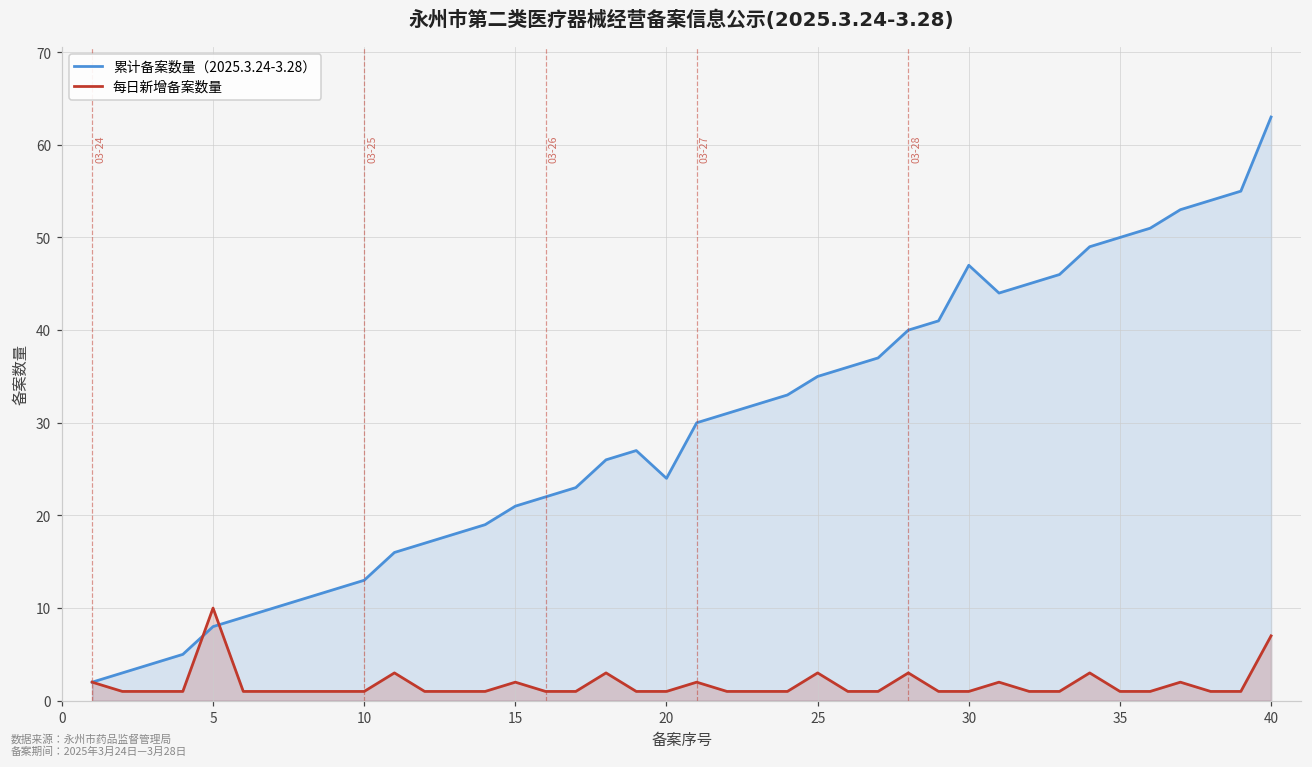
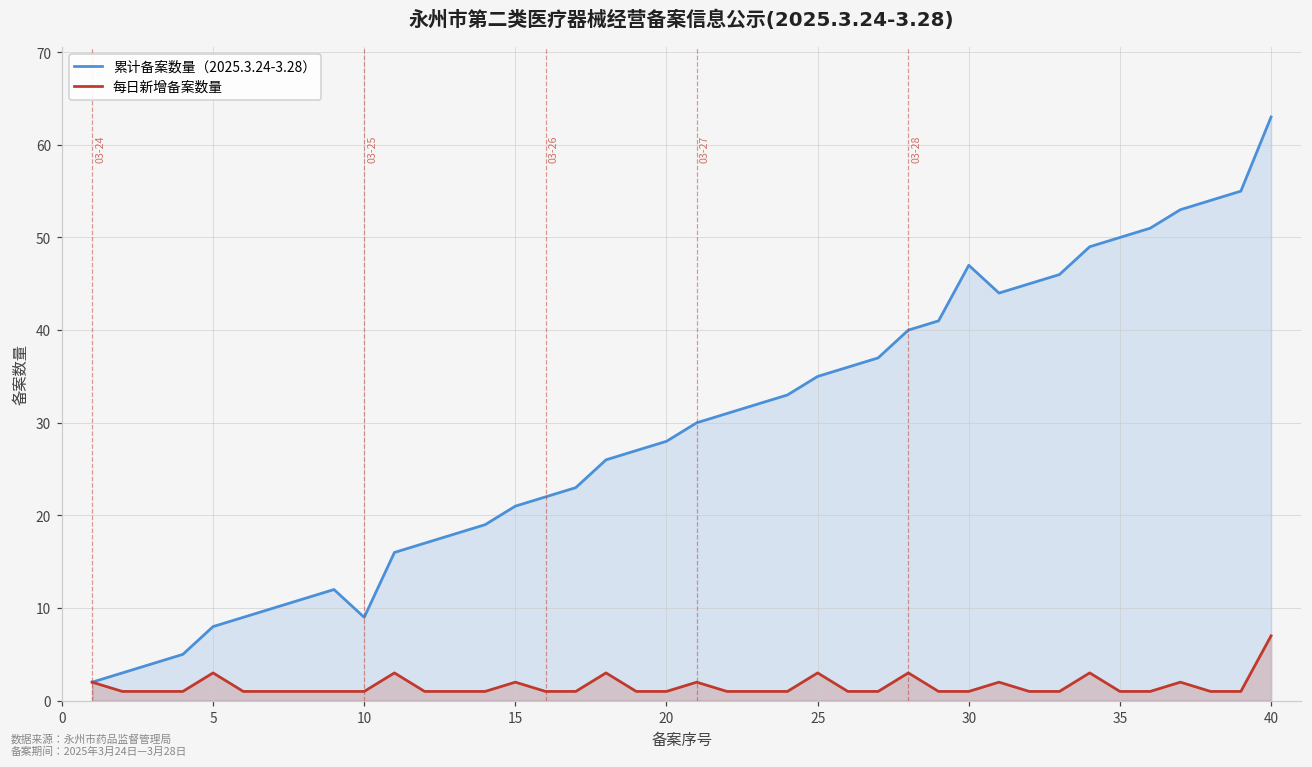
每日新增备案数量, 5: 10 -> 3
累计备案数量（2025.3.24-3.28）, 10: 13 -> 9
累计备案数量（2025.3.24-3.28）, 20: 24 -> 28
